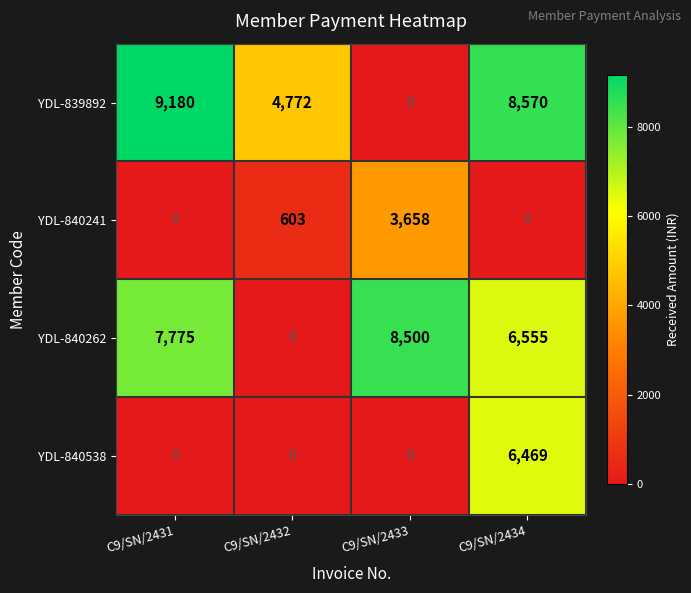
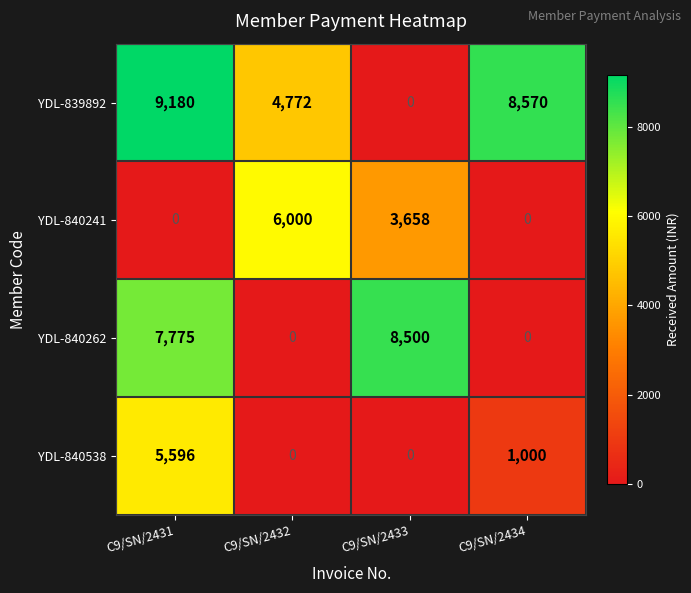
YDL-840241, C9/SN/2432: 603 -> 6,000
YDL-840262, C9/SN/2434: 6,555 -> 0
YDL-840538, C9/SN/2431: 0 -> 5,596
YDL-840538, C9/SN/2434: 6,469 -> 1,000
